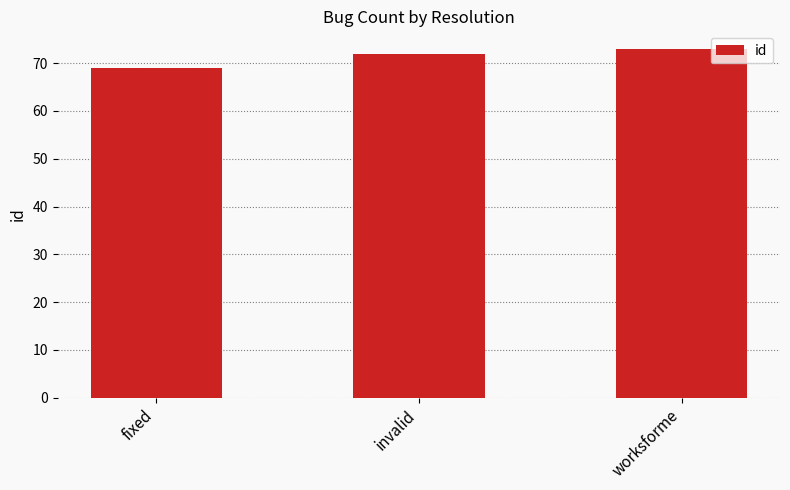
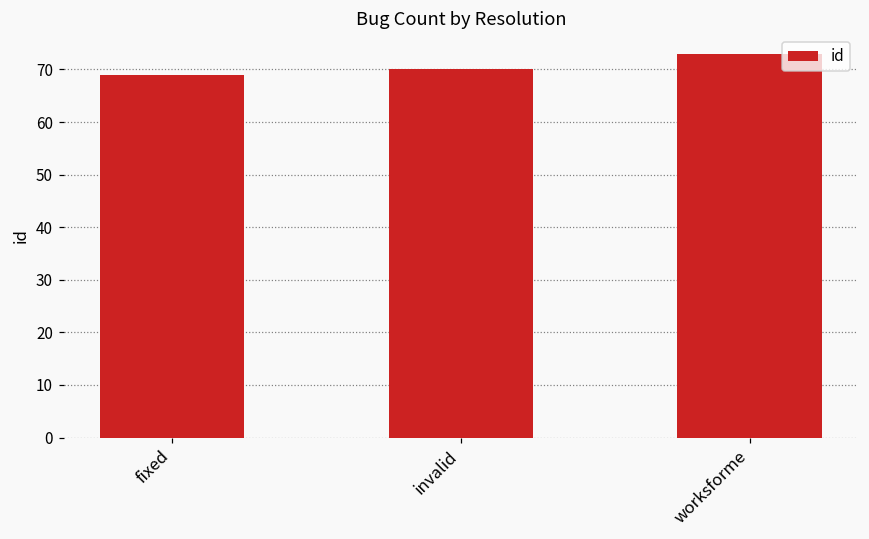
invalid: 72 -> 70
